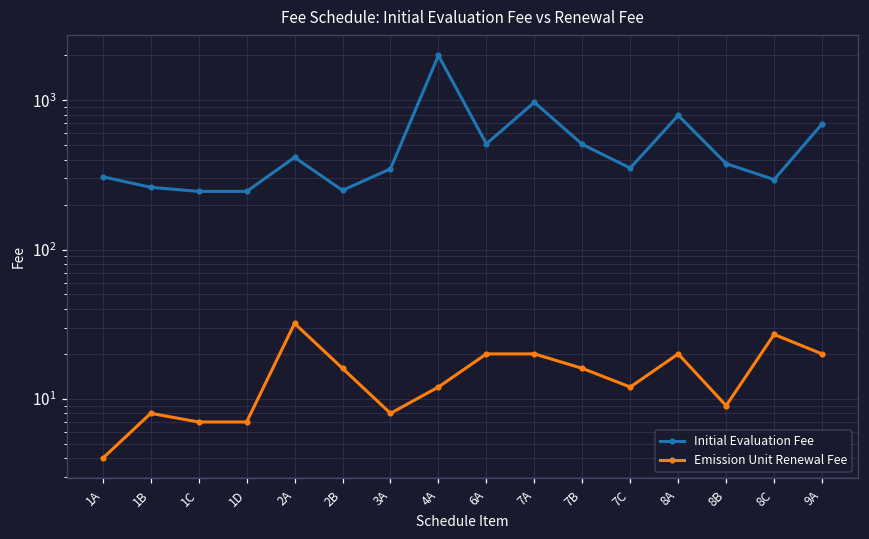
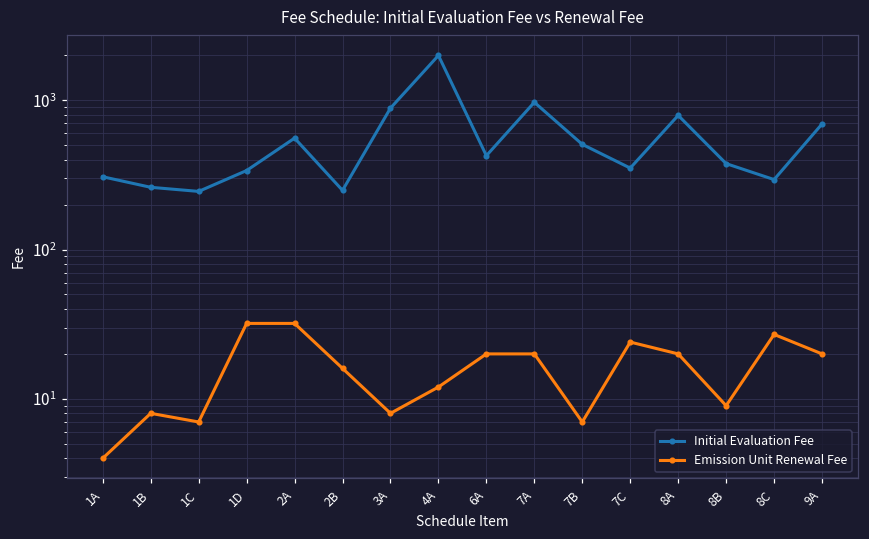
Initial Evaluation Fee, 1D: 250 -> 340
Emission Unit Renewal Fee, 1D: 7 -> 32
Initial Evaluation Fee, 2A: 410 -> 560
Initial Evaluation Fee, 3A: 350 -> 900
Initial Evaluation Fee, 6A: 510 -> 430
Emission Unit Renewal Fee, 7B: 16 -> 7
Emission Unit Renewal Fee, 7C: 12 -> 24
